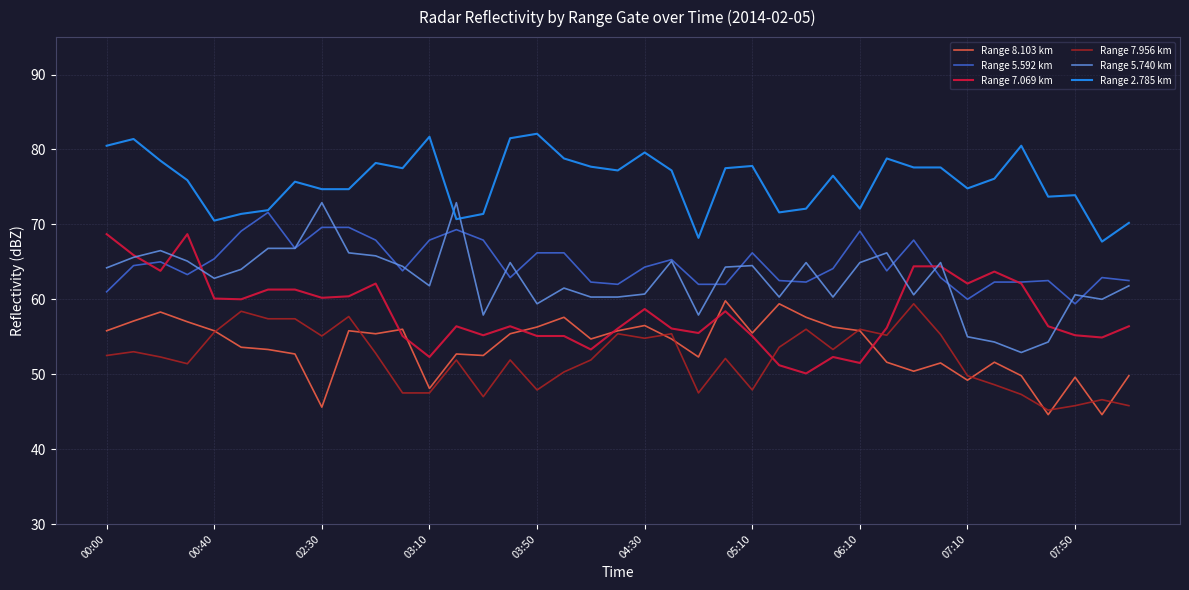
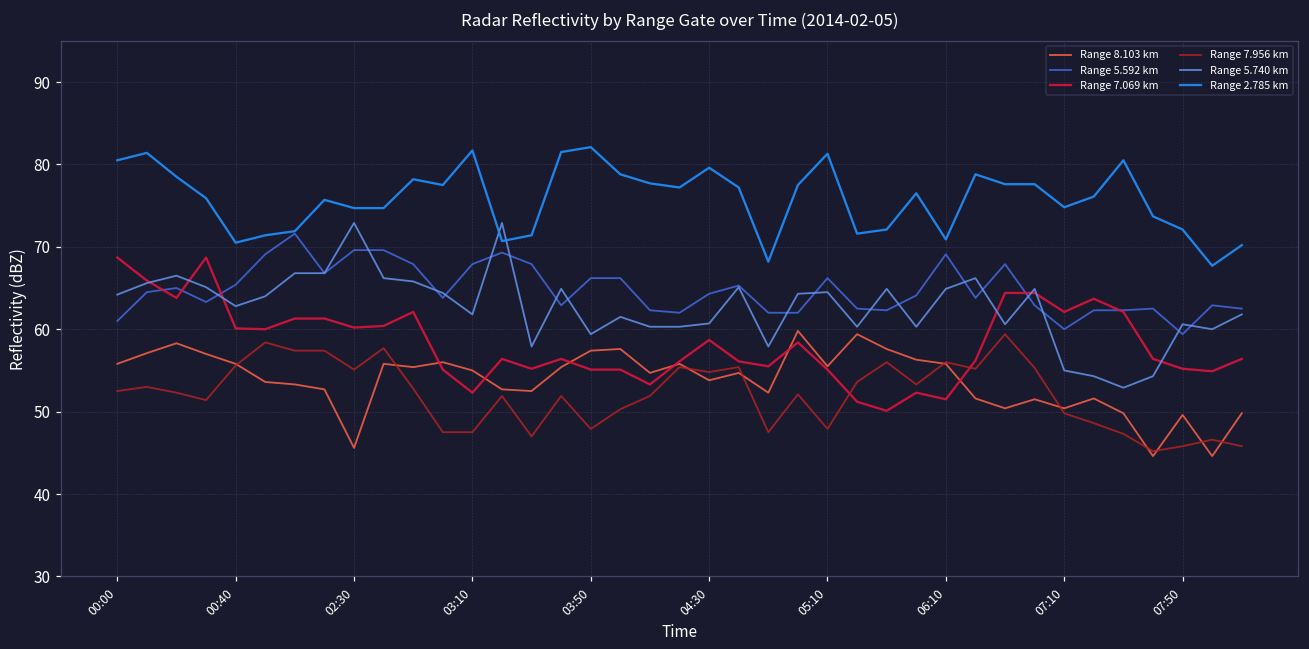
Range 8.103 km, 03:10: 48 -> 55
Range 8.103 km, 03:50: 56 -> 57
Range 8.103 km, 04:30: 57 -> 54
Range 2.785 km, 05:10: 78 -> 81
Range 2.785 km, 06:10: 72 -> 71
Range 8.103 km, 07:10: 49 -> 50
Range 2.785 km, 07:50: 74 -> 72
